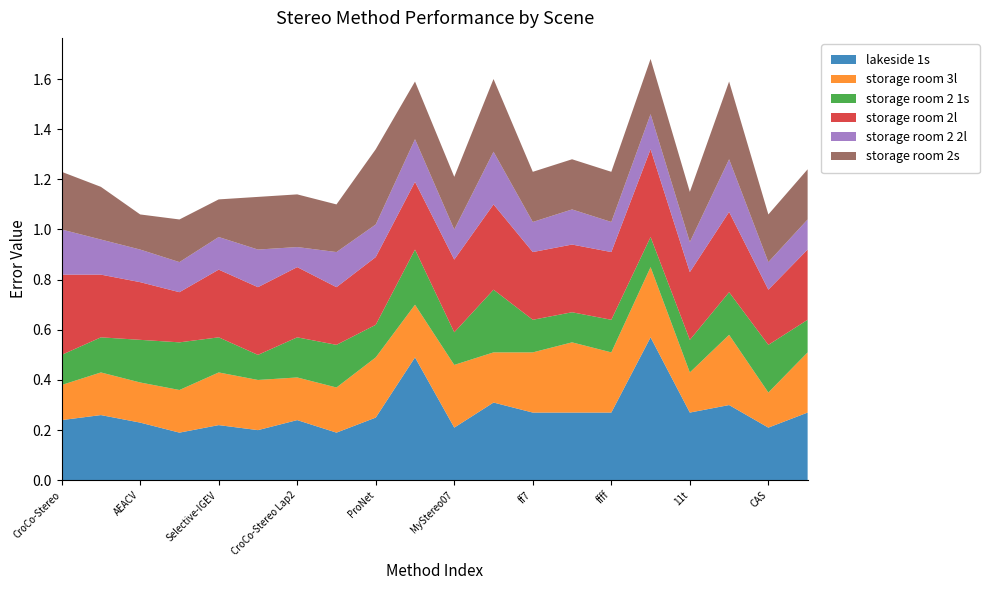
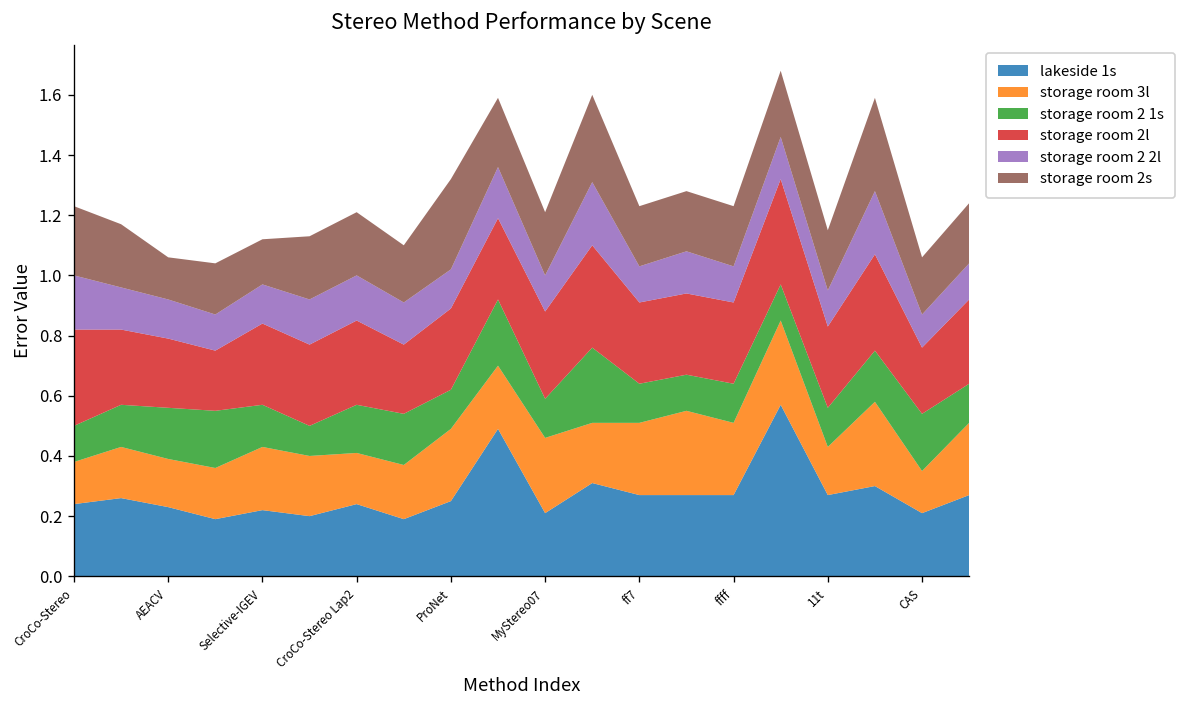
storage room 2 2l, CroCo-Stereo Lap2: 0.08 -> 0.15
